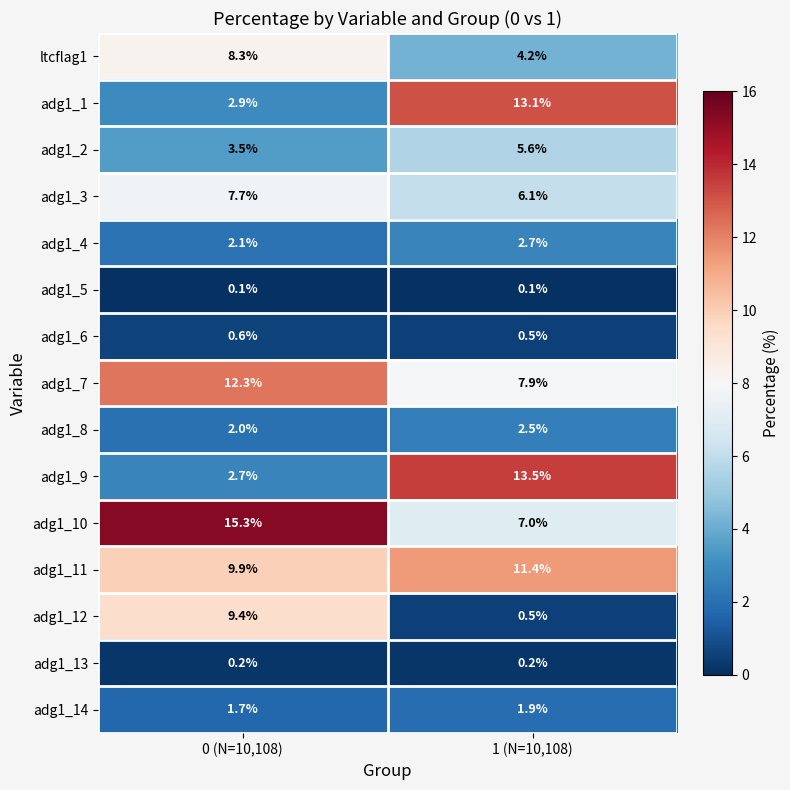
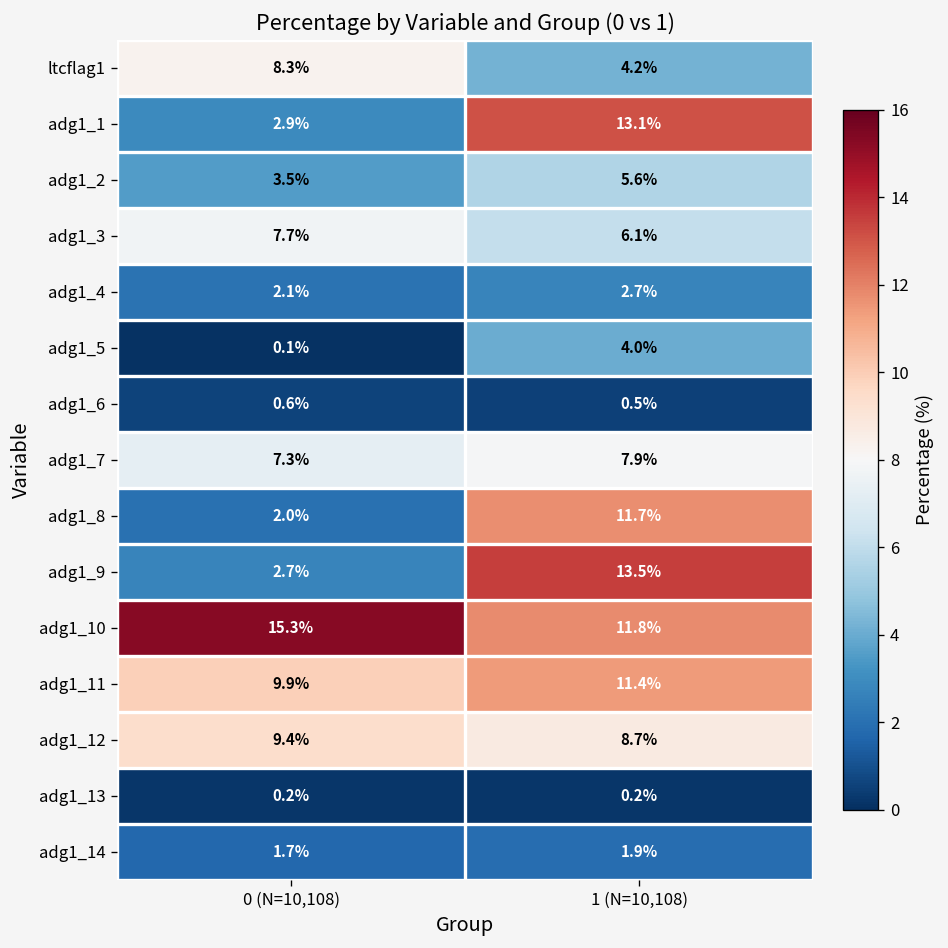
adg1_5, 1 (N=10,108): 0.1% -> 4.0%
adg1_7, 0 (N=10,108): 12.3% -> 7.3%
adg1_8, 1 (N=10,108): 2.5% -> 11.7%
adg1_10, 1 (N=10,108): 7.0% -> 11.8%
adg1_12, 1 (N=10,108): 0.5% -> 8.7%
